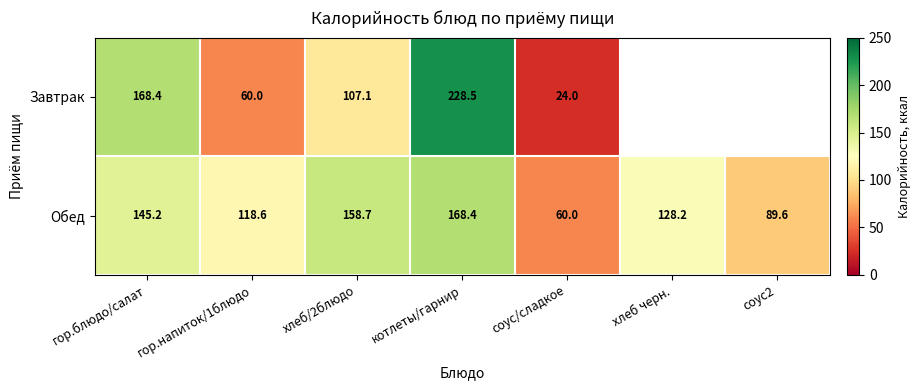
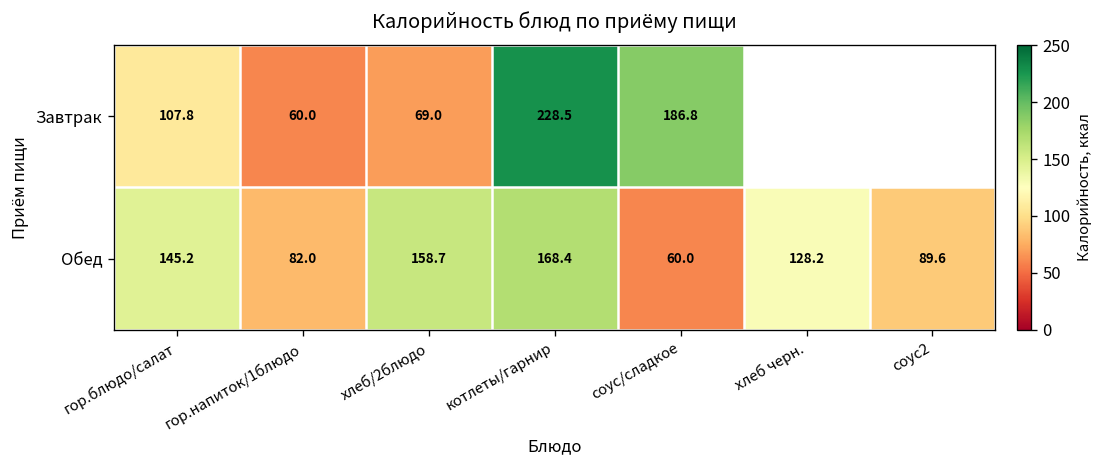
Завтрак, гор.блюдо/салат: 168.4 -> 107.8
Завтрак, хлеб/2блюдо: 107.1 -> 69.0
Завтрак, соус/сладкое: 24.0 -> 186.8
Обед, гор.напиток/1блюдо: 118.6 -> 82.0
